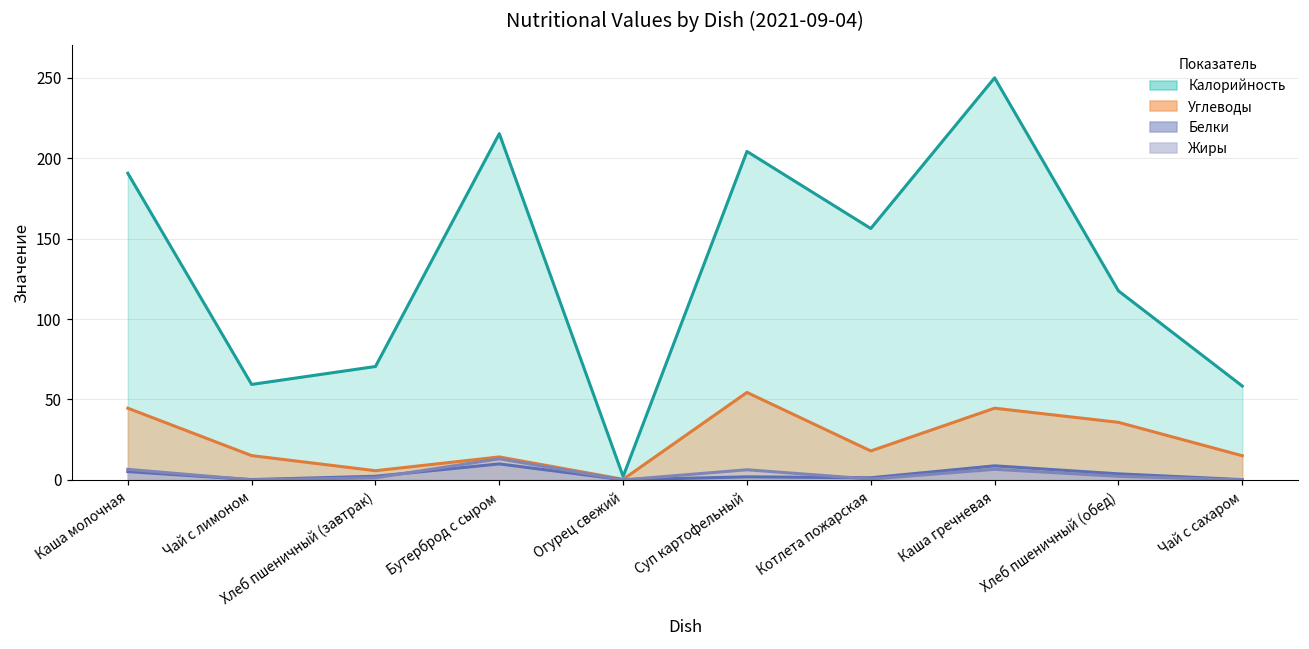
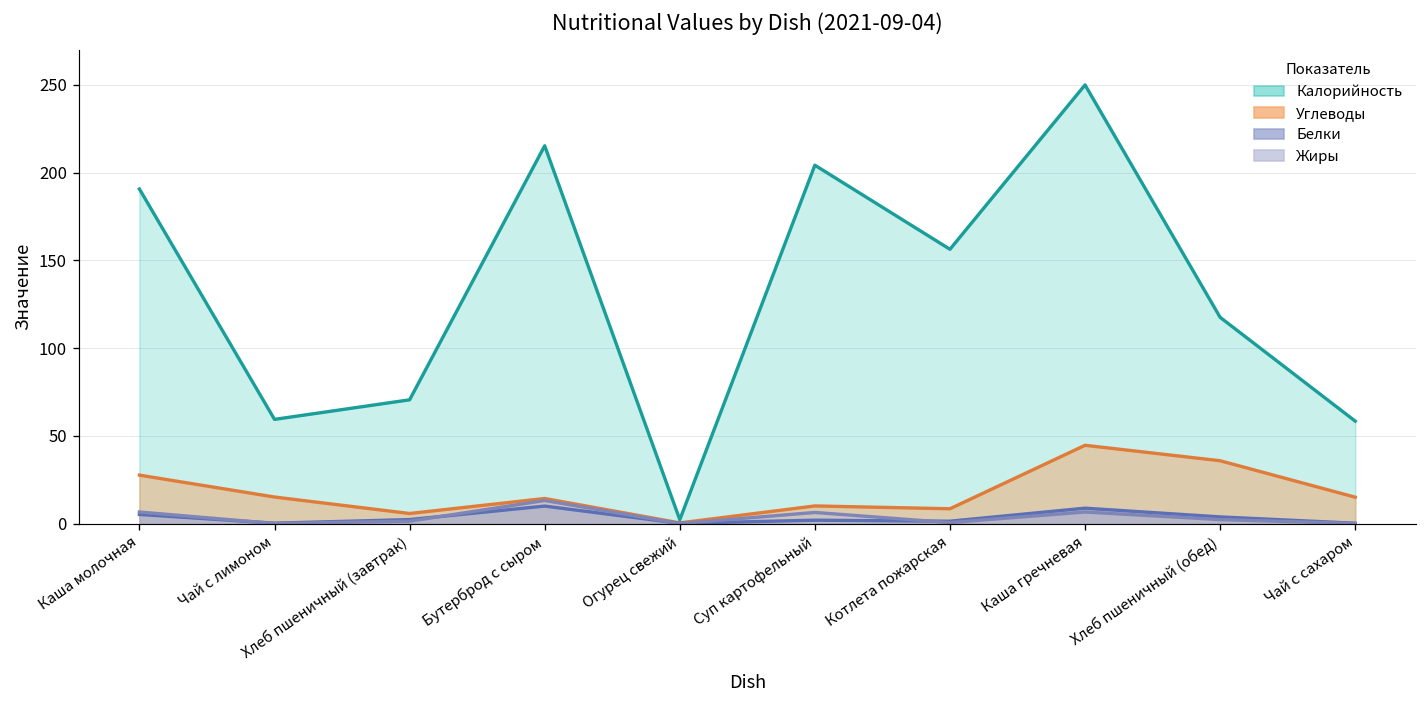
Углеводы, Каша молочная: 45 -> 28
Углеводы, Суп картофельный: 54 -> 10
Углеводы, Котлета пожарская: 18 -> 8
